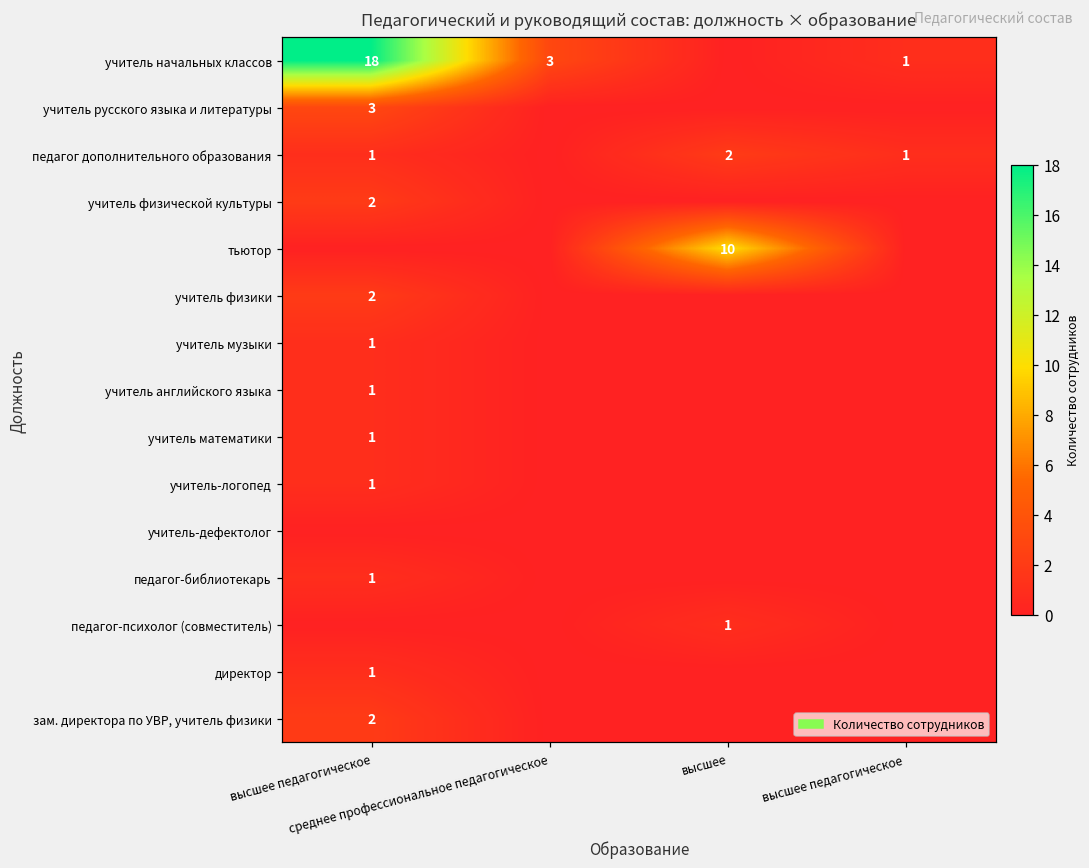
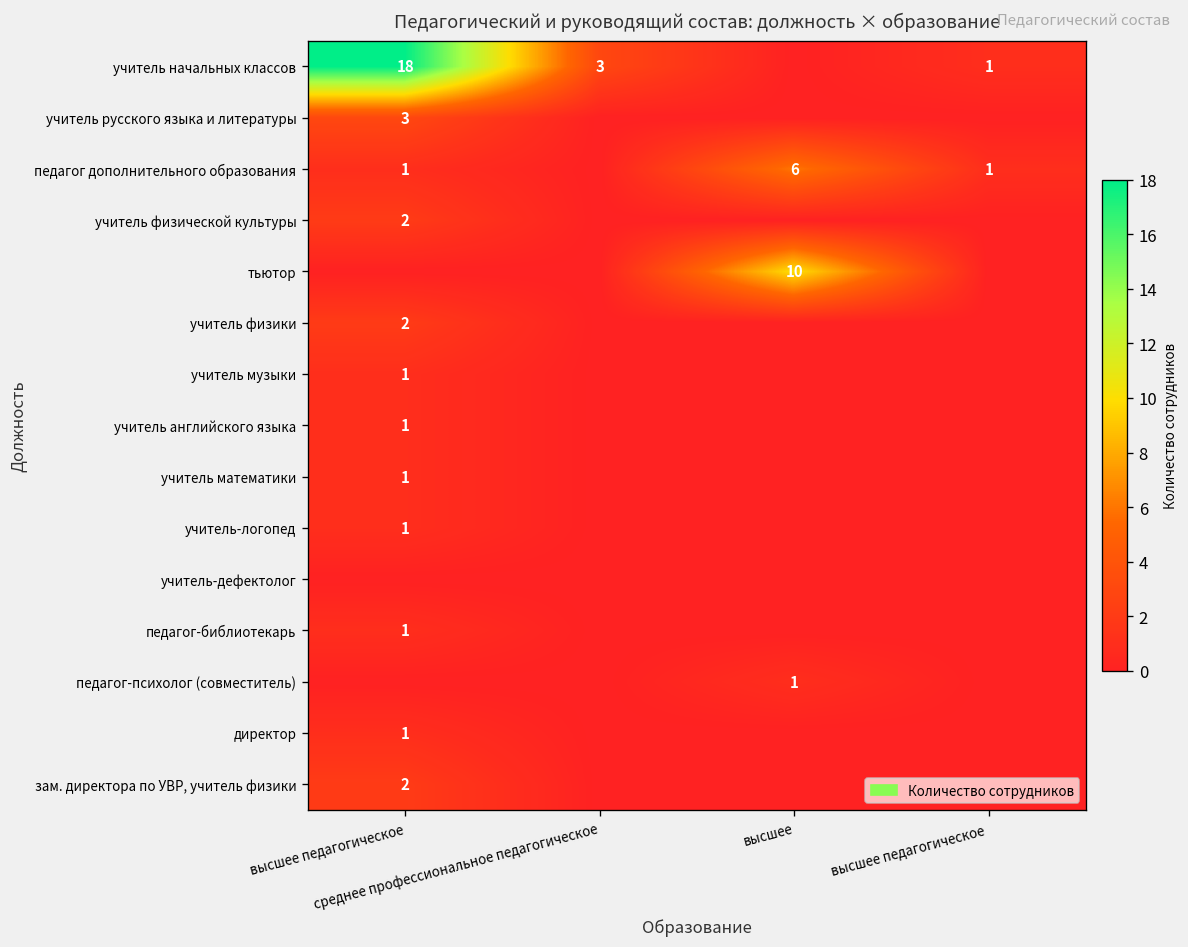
педагог дополнительного образования, высшее: 2 -> 6
